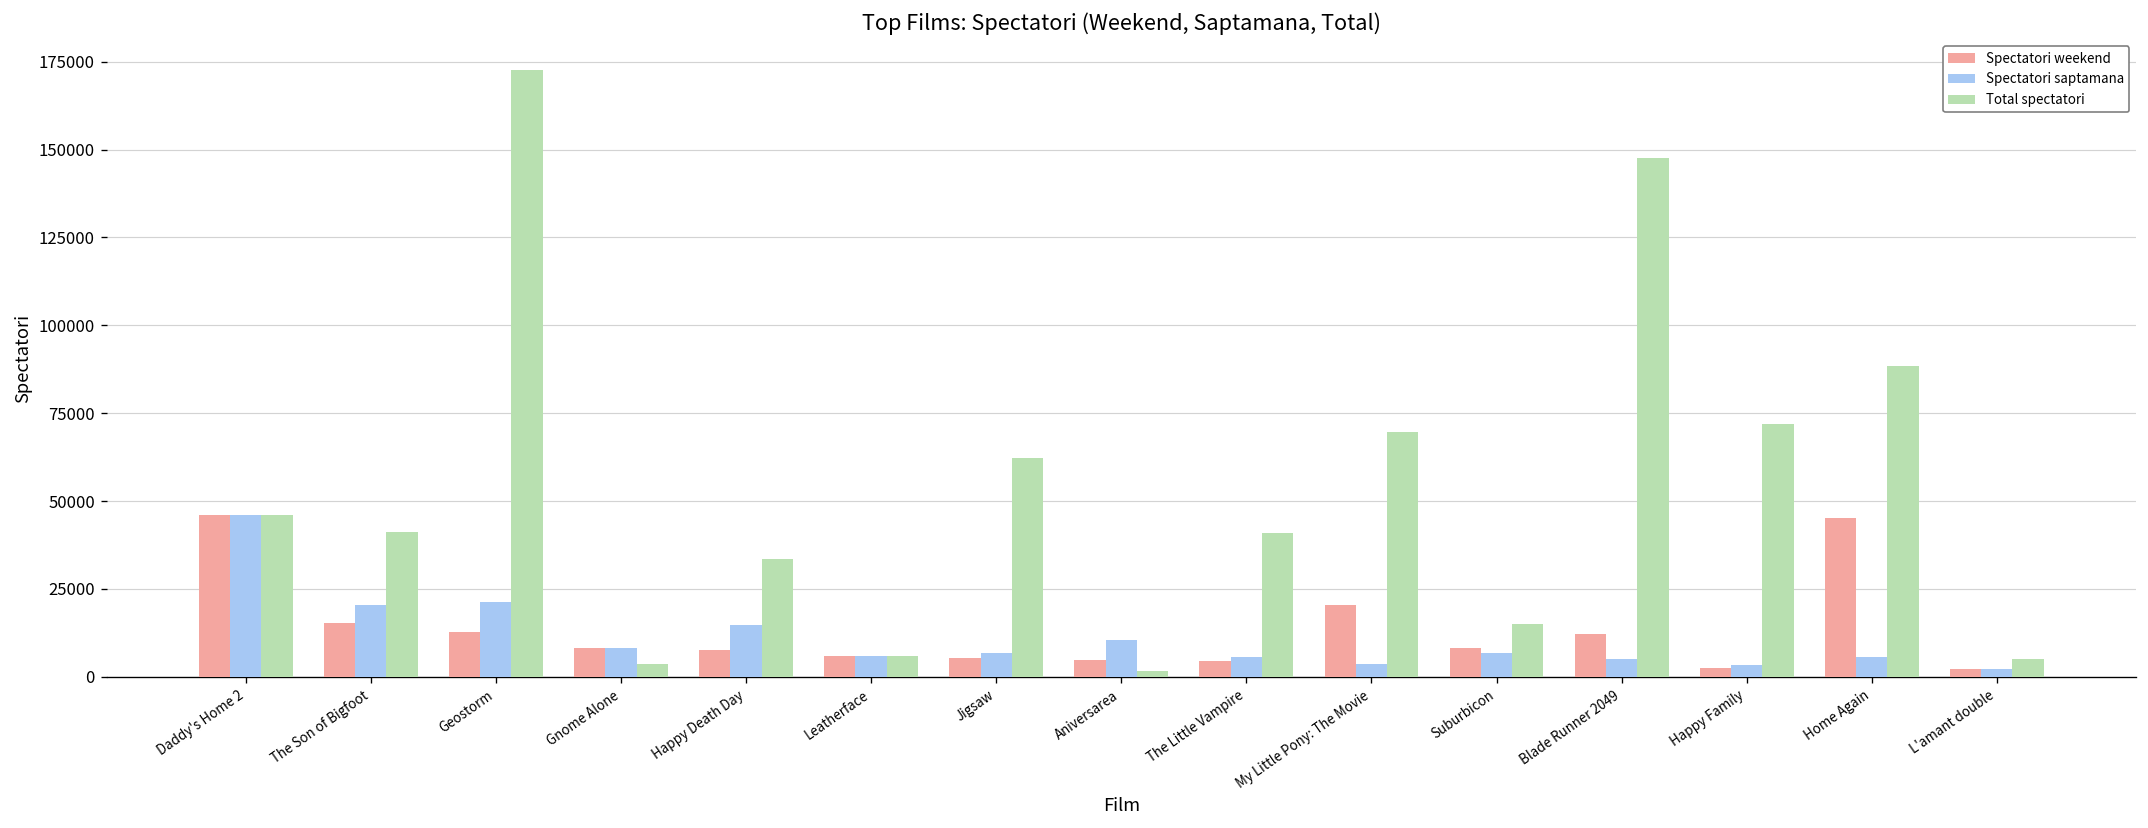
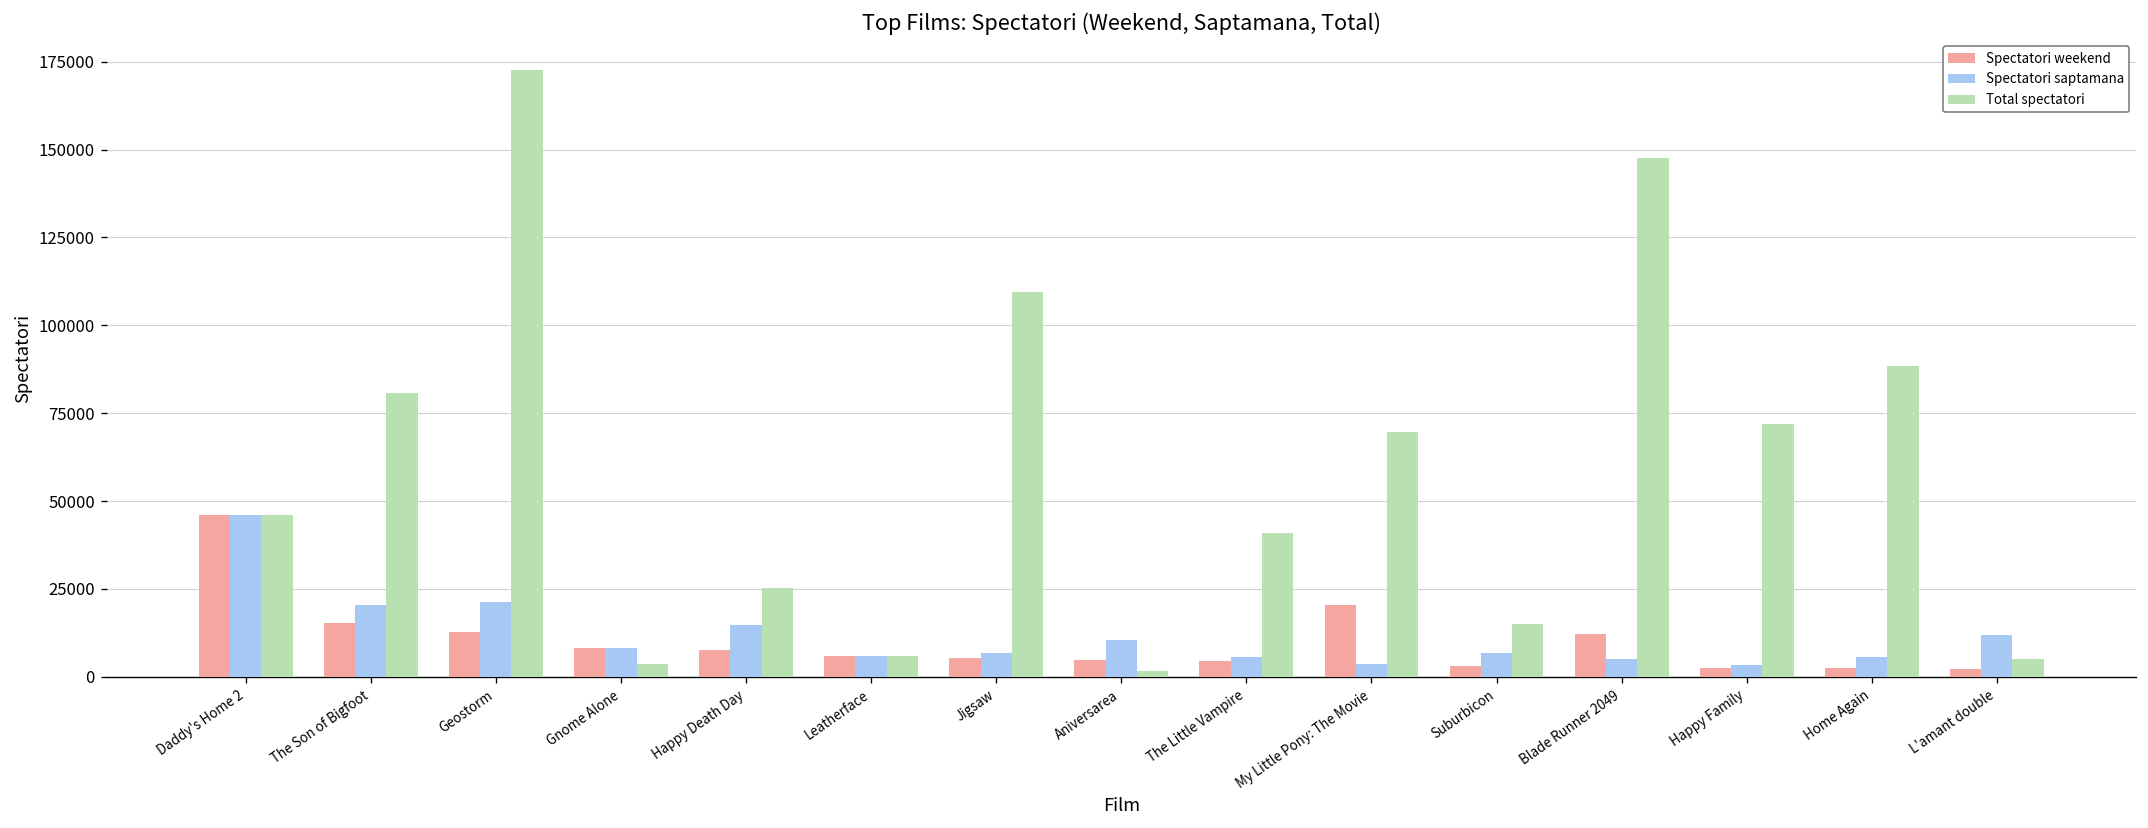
Total spectatori, The Son of Bigfoot: 41000 -> 81000
Total spectatori, Happy Death Day: 33000 -> 25000
Total spectatori, Jigsaw: 62000 -> 109000
Spectatori weekend, Suburbicon: 8000 -> 3000
Spectatori weekend, Home Again: 45000 -> 2000
Spectatori saptamana, L'amant double: 2000 -> 12000
